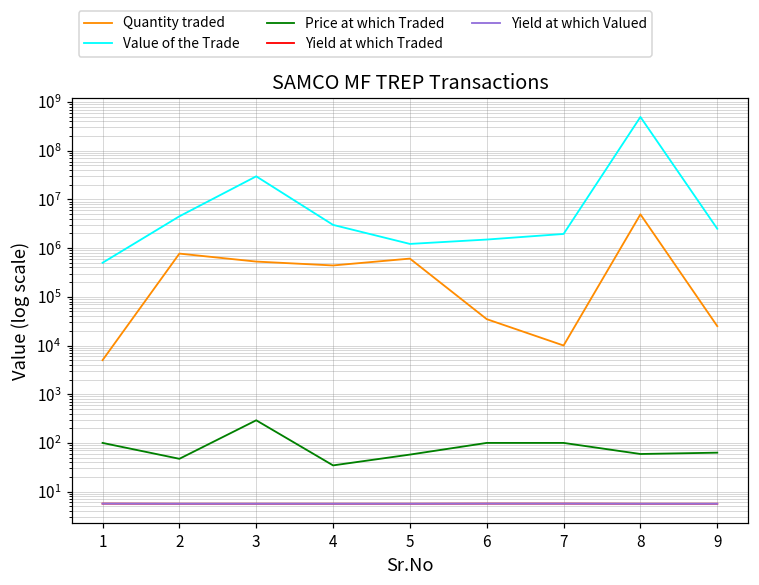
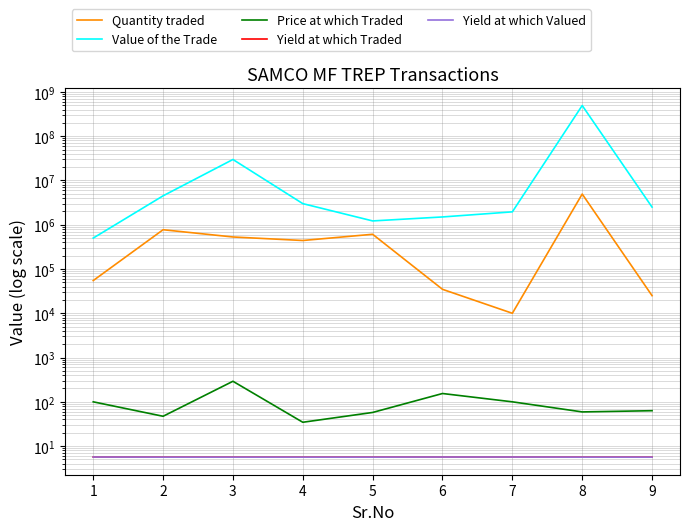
Quantity traded, 1: 5000 -> 50000
Price at which Traded, 6: 100 -> 150
